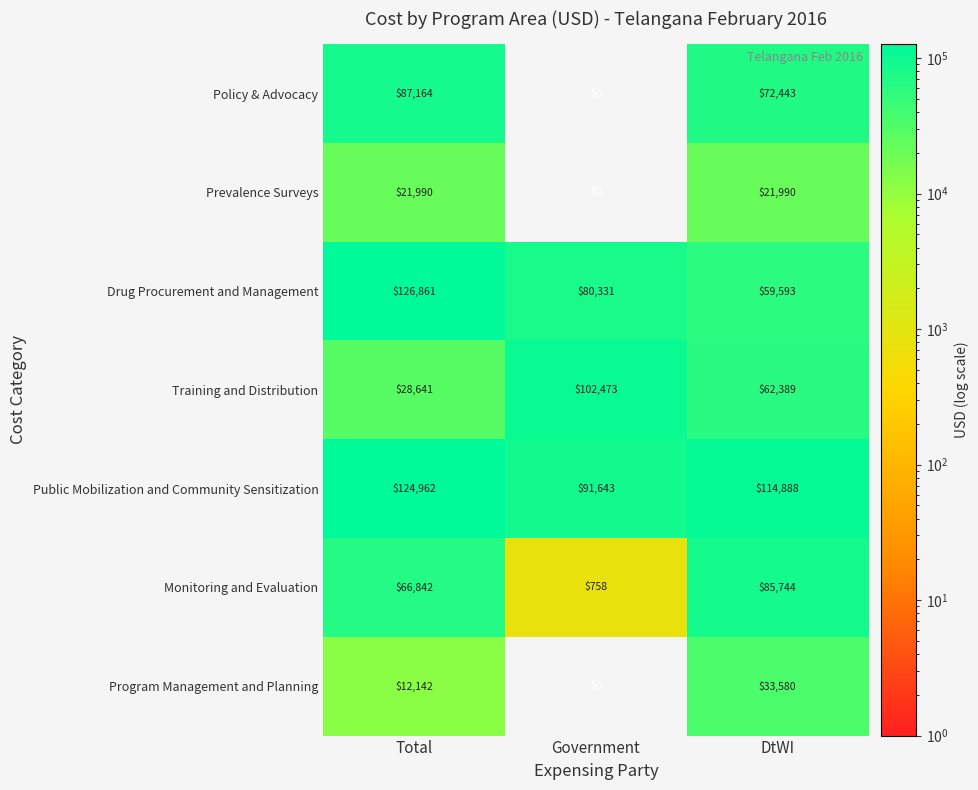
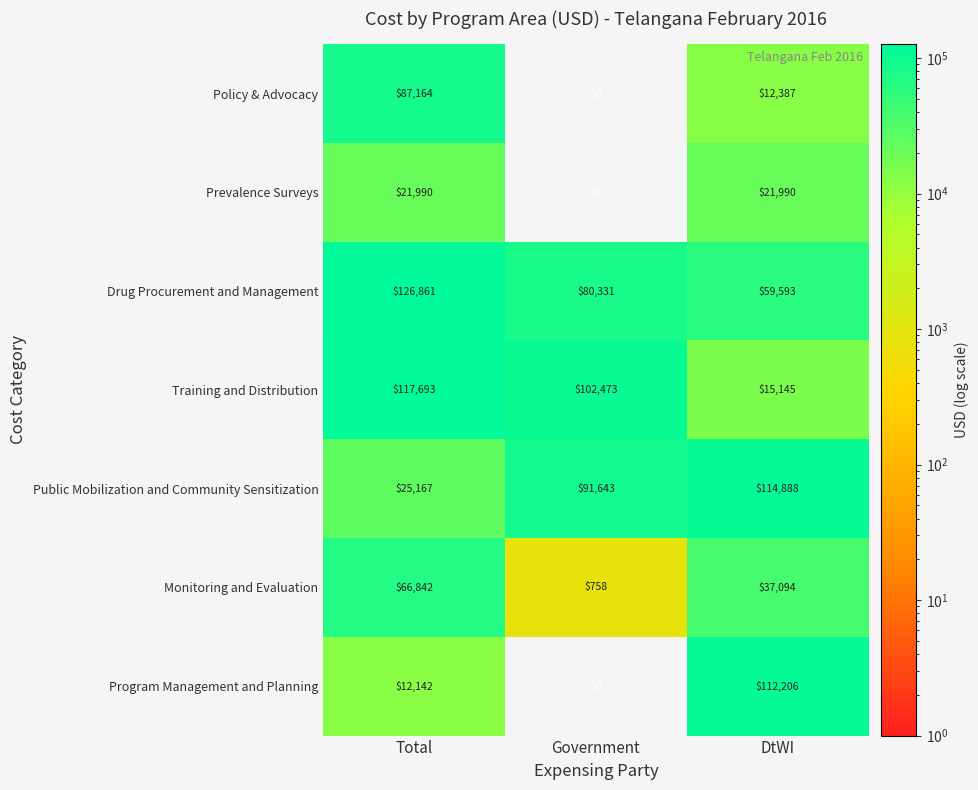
Policy & Advocacy, DtWI: $72,443 -> $12,387
Training and Distribution, Total: $28,641 -> $117,693
Training and Distribution, DtWI: $62,389 -> $15,145
Public Mobilization and Community Sensitization, Total: $124,962 -> $25,167
Monitoring and Evaluation, DtWI: $85,744 -> $37,094
Program Management and Planning, DtWI: $33,580 -> $112,206
